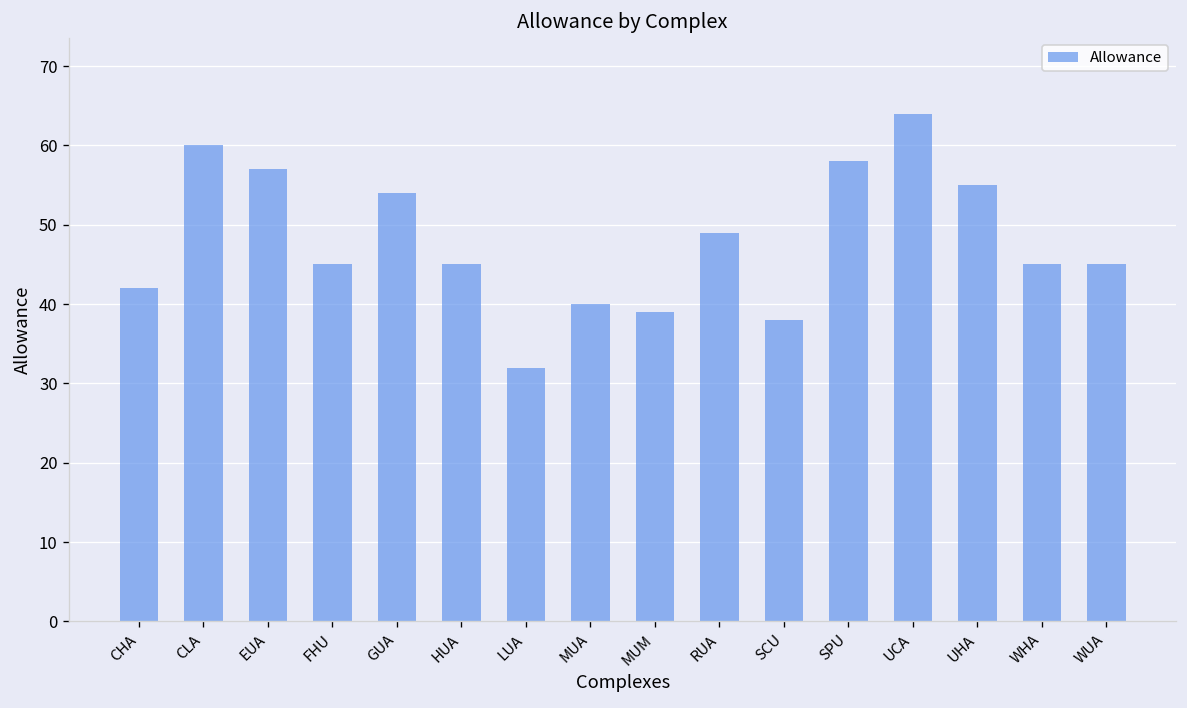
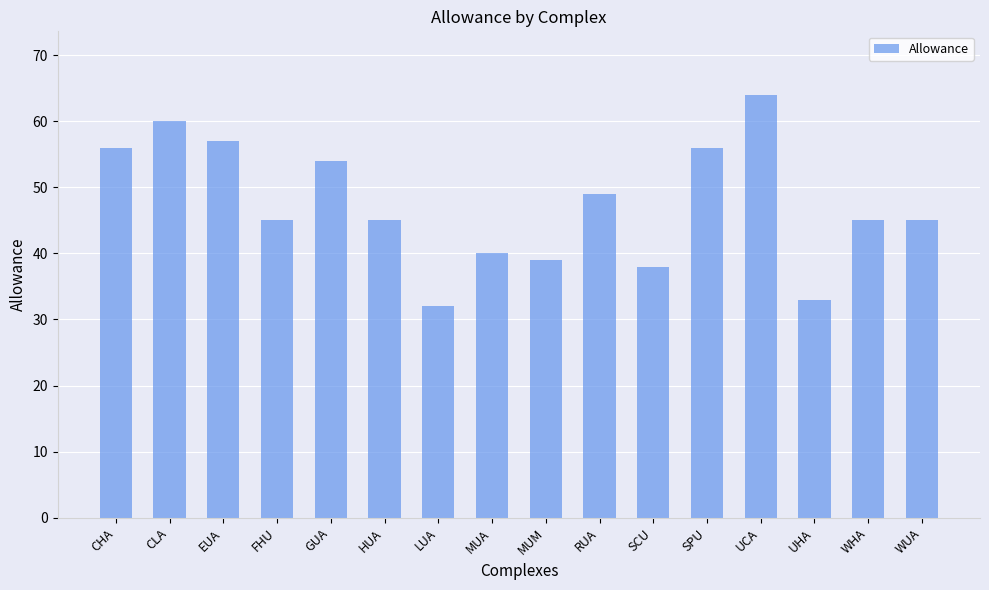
CHA: 42 -> 56
SPU: 58 -> 56
UHA: 55 -> 33
